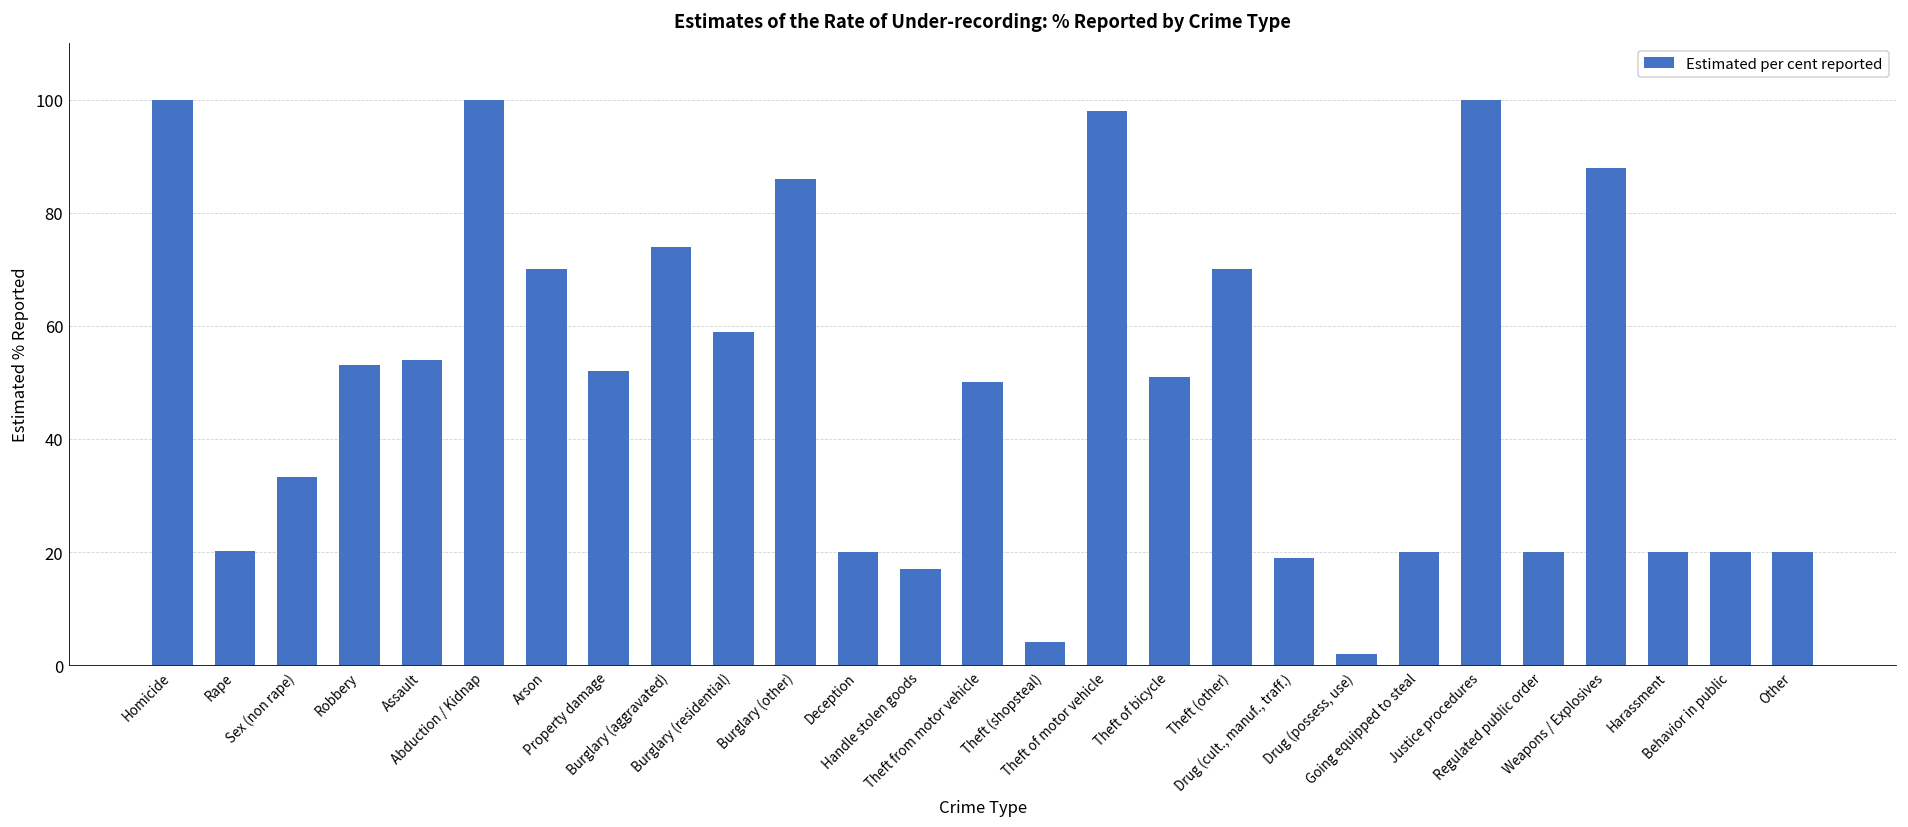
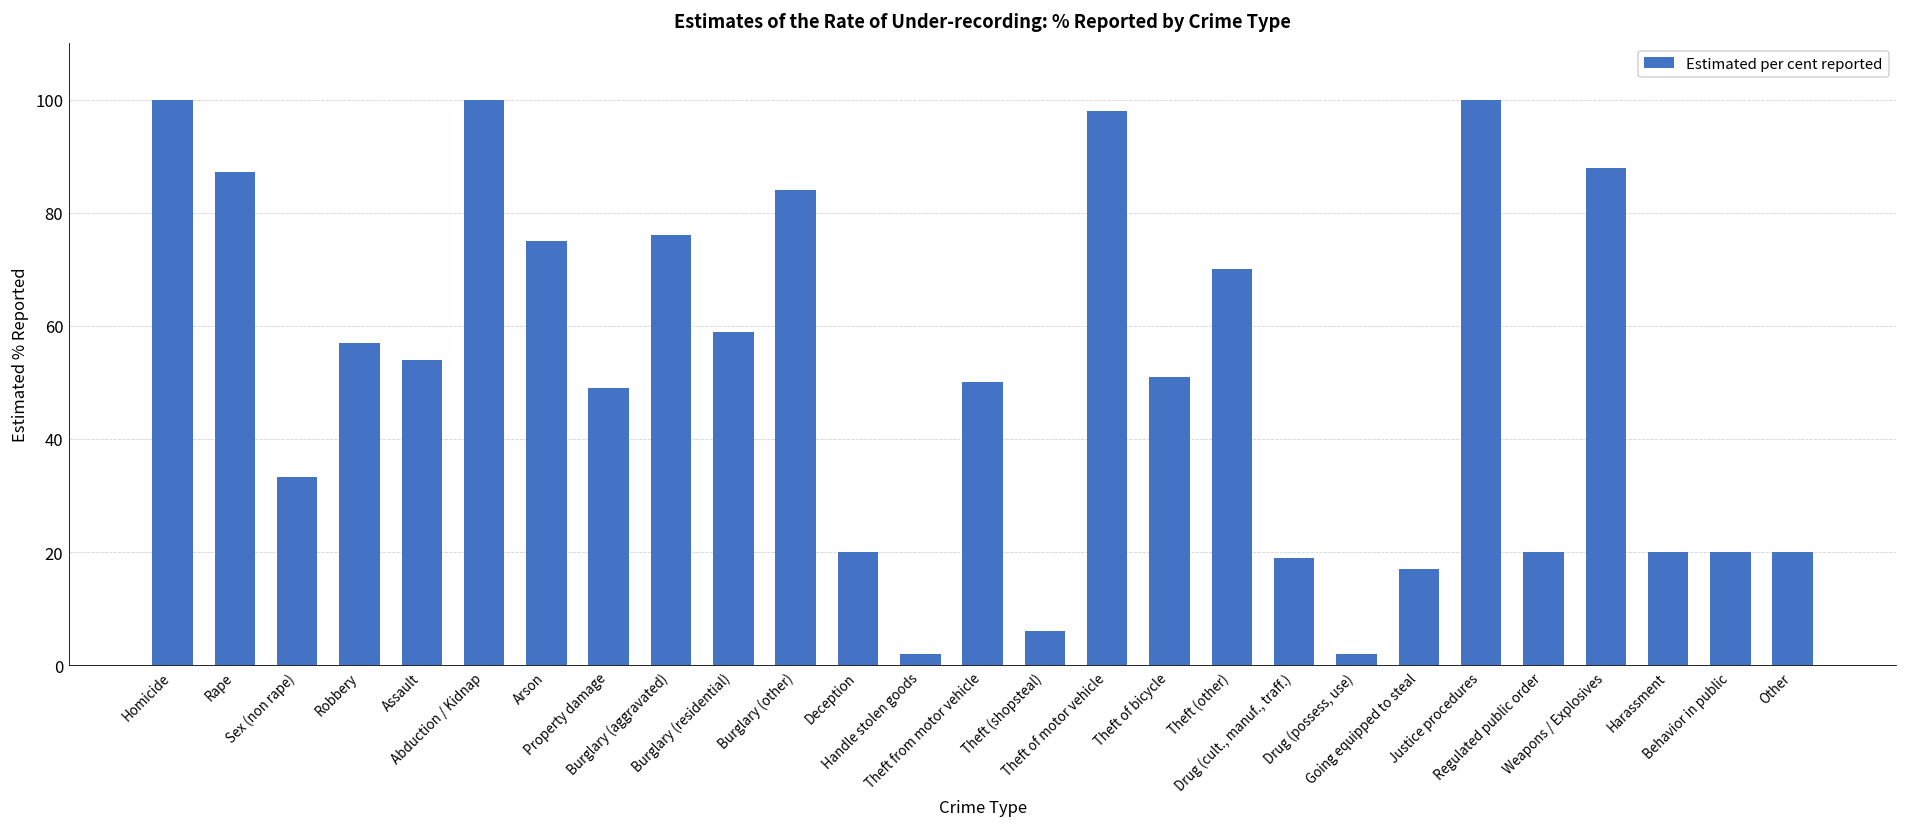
Rape: 20 -> 87
Robbery: 53 -> 57
Arson: 70 -> 75
Property damage: 52 -> 49
Burglary (aggravated): 74 -> 76
Burglary (other): 86 -> 84
Handle stolen goods: 17 -> 2
Theft (shopsteal): 4 -> 6
Going equipped to steal: 20 -> 17
